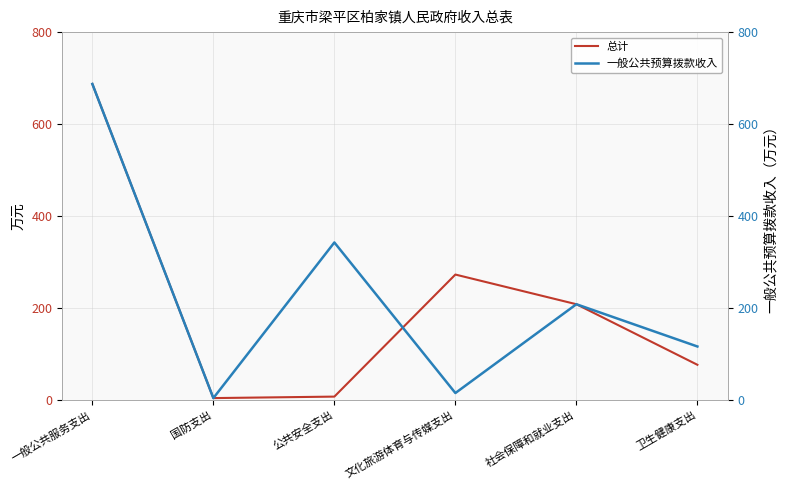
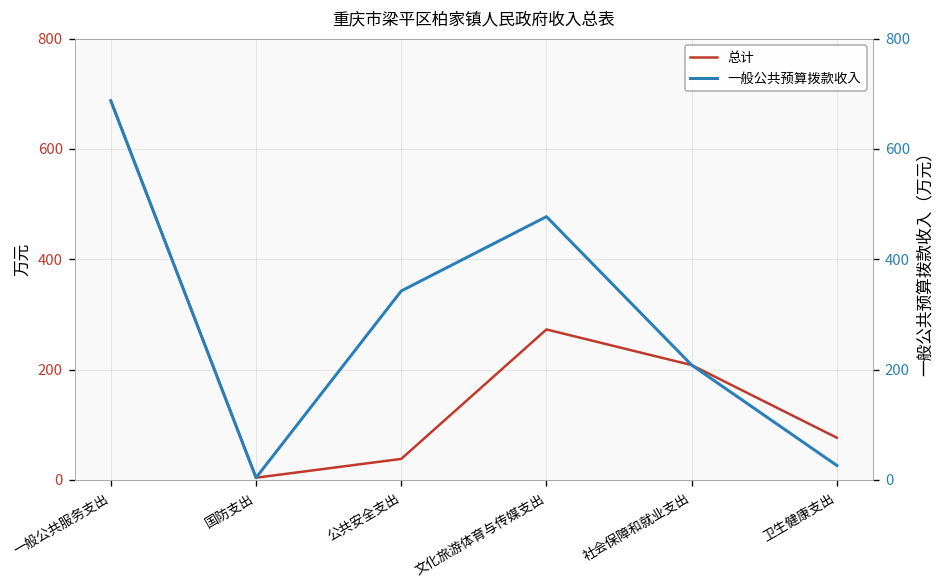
总计, 公共安全支出: 10 -> 40
一般公共预算拨款收入, 文化旅游体育与传媒支出: 20 -> 480
一般公共预算拨款收入, 卫生健康支出: 120 -> 30
